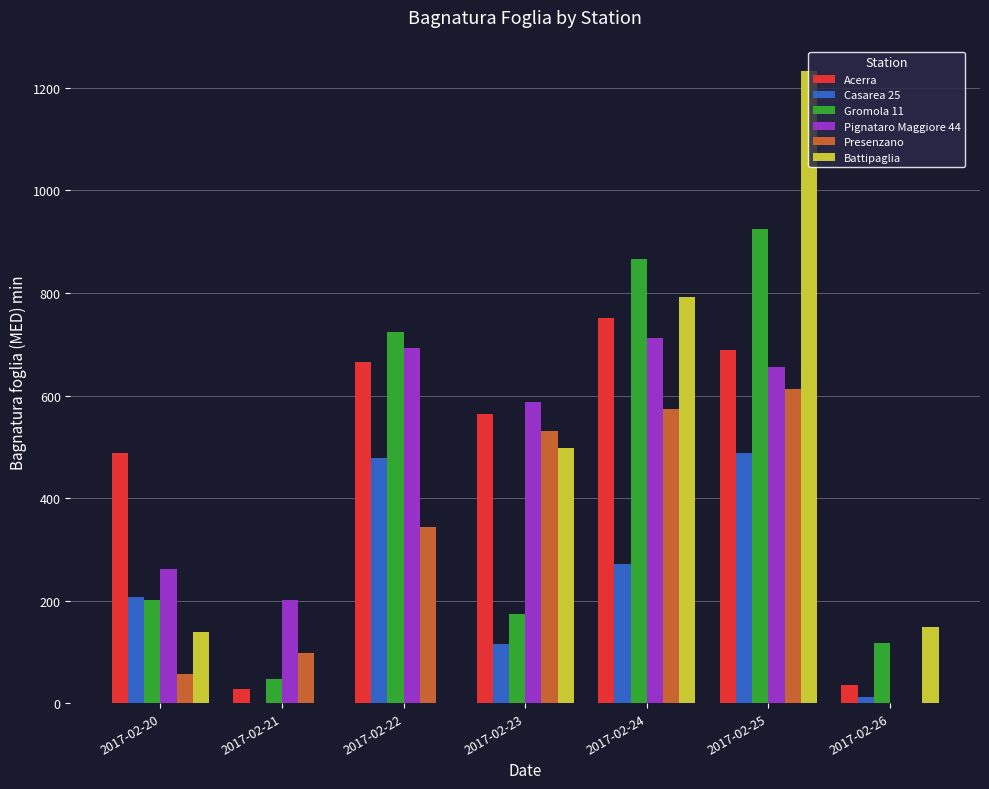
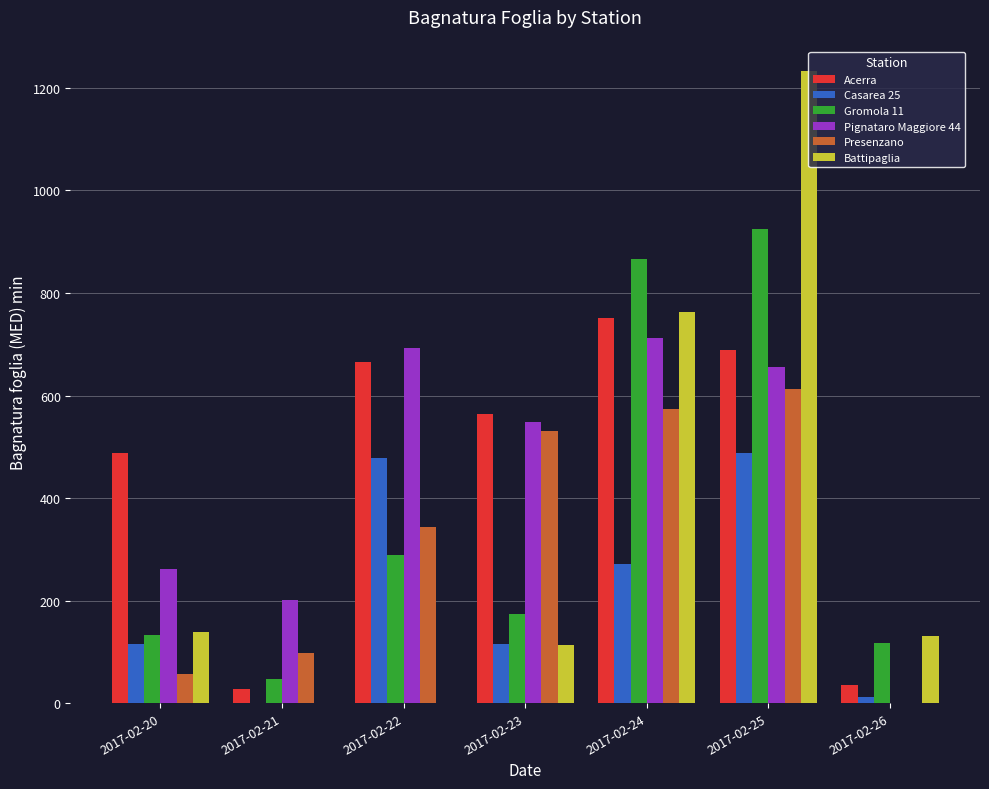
Casarea 25, 2017-02-20: 210 -> 120
Gromola 11, 2017-02-20: 200 -> 130
Gromola 11, 2017-02-22: 720 -> 290
Pignataro Maggiore 44, 2017-02-23: 590 -> 550
Battipaglia, 2017-02-23: 500 -> 110
Battipaglia, 2017-02-24: 790 -> 760
Battipaglia, 2017-02-26: 150 -> 130
